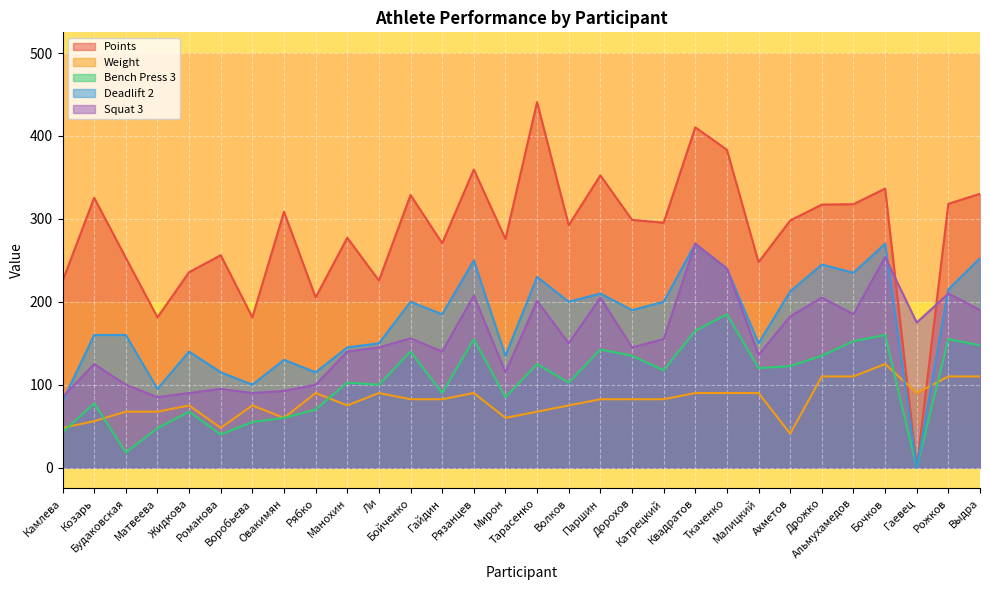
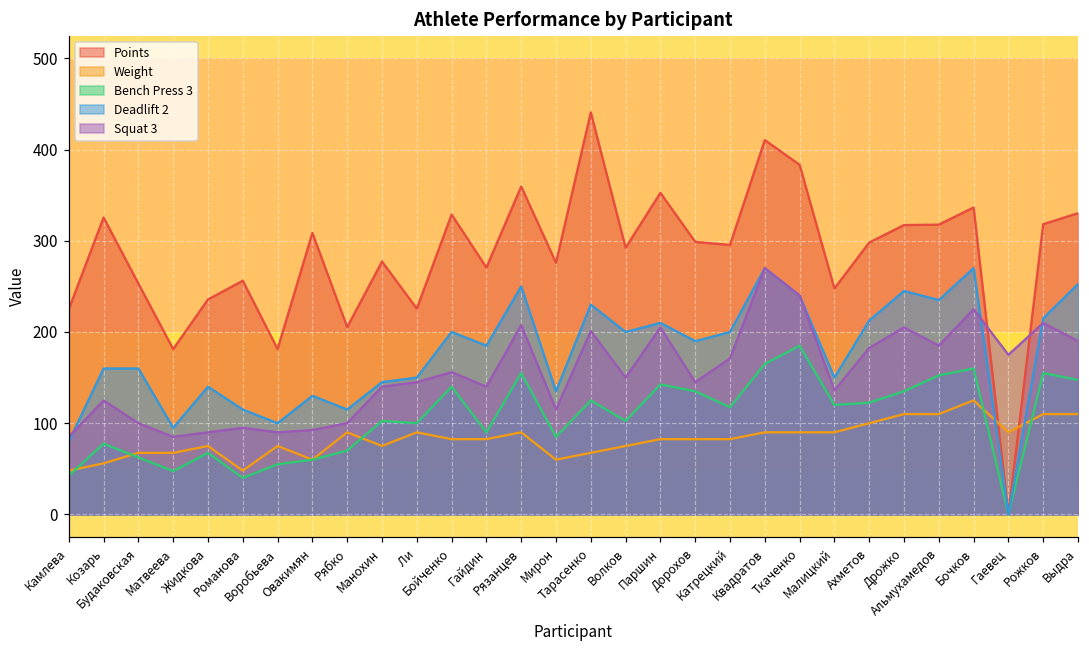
Bench Press 3, Будаковская: 20 -> 60
Squat 3, Катрецкий: 160 -> 170
Weight, Ахметов: 40 -> 100
Squat 3, Бочков: 250 -> 230
